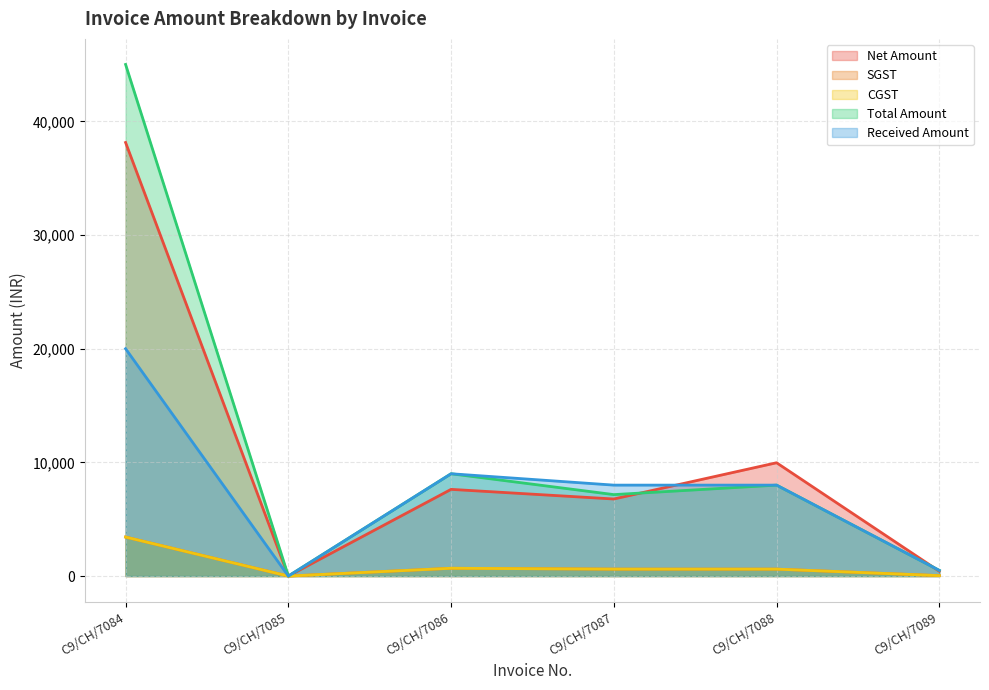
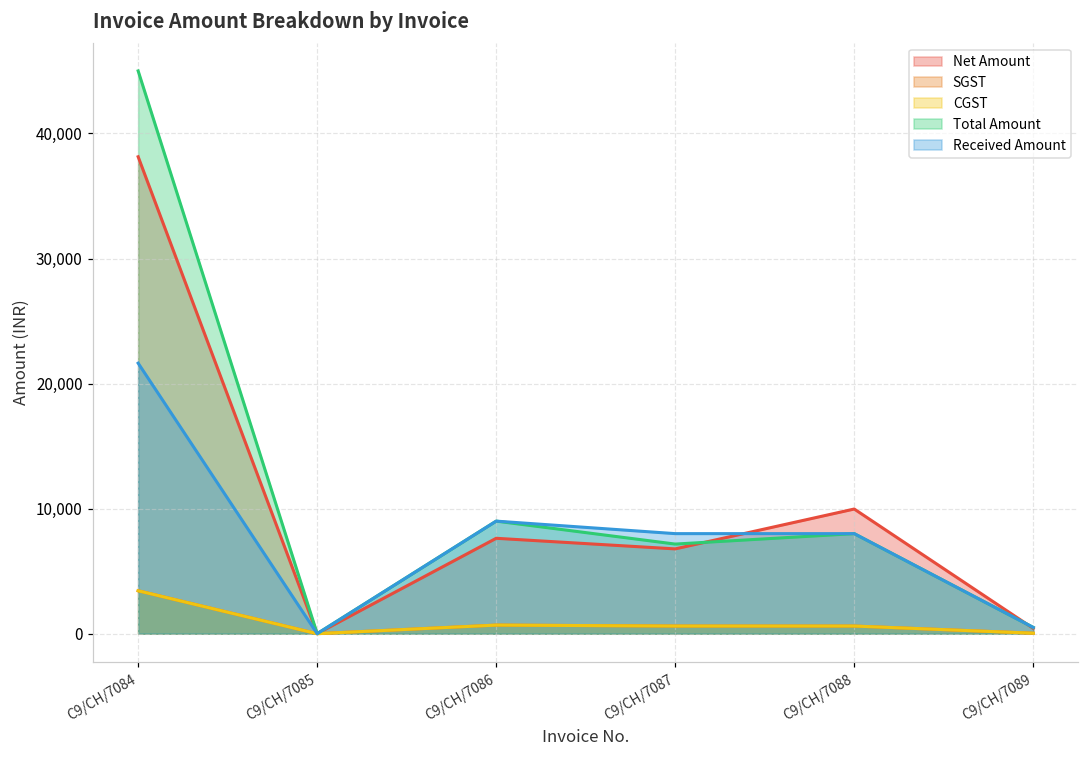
Received Amount, C9/CH/7084: 20,000 -> 21,600
